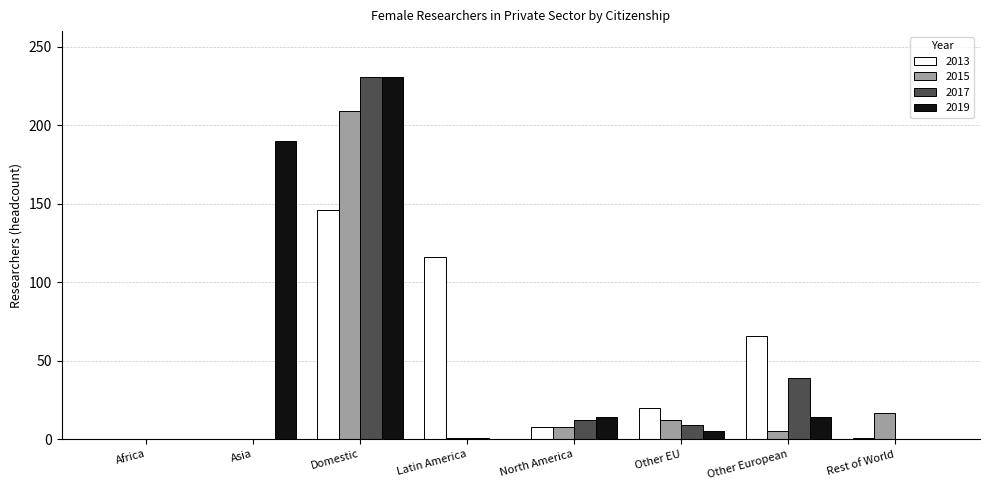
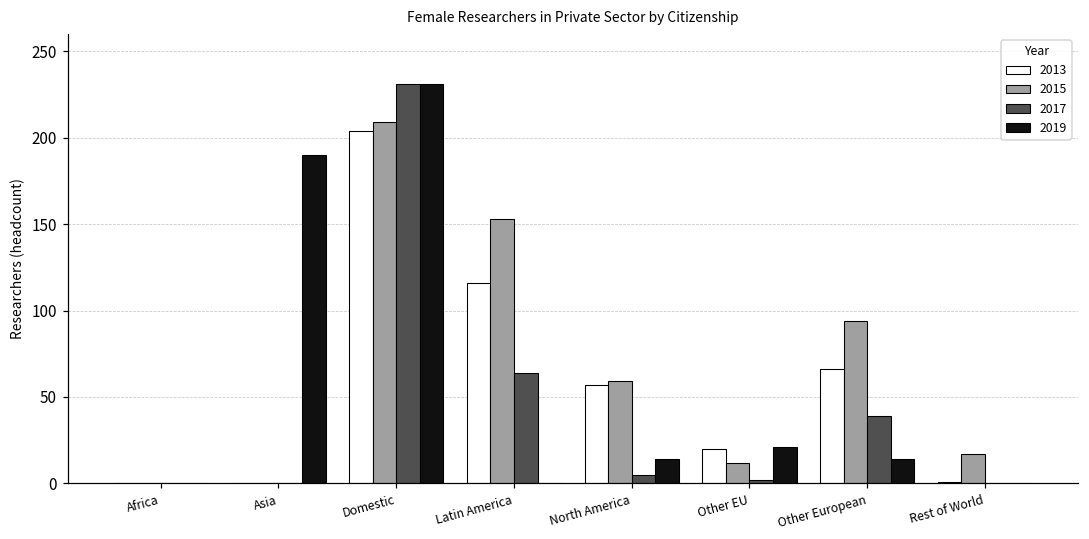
2013, Domestic: 146 -> 204
2015, Latin America: 1 -> 153
2017, Latin America: 1 -> 64
2013, North America: 8 -> 57
2015, North America: 8 -> 59
2017, North America: 12 -> 5
2017, Other EU: 9 -> 2
2019, Other EU: 5 -> 21
2015, Other European: 5 -> 94
